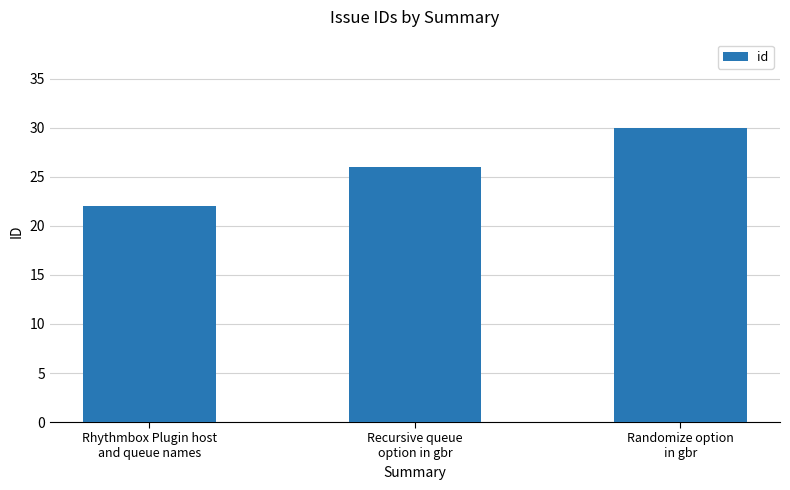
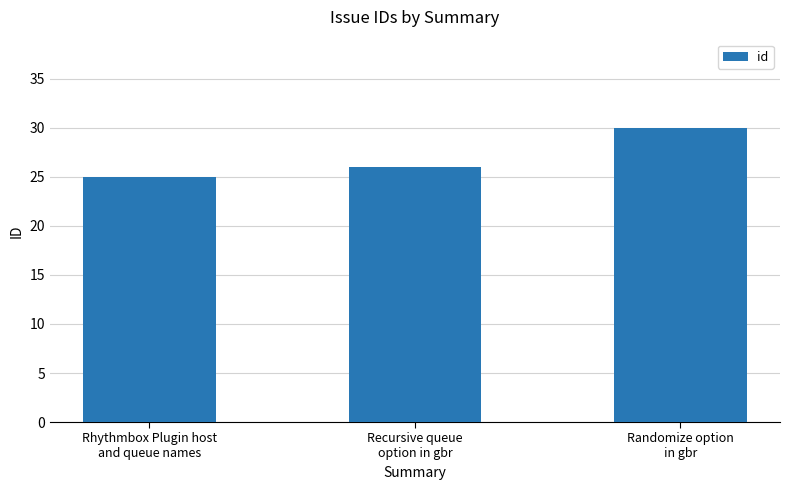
Rhythmbox Plugin host and queue names: 22 -> 25
